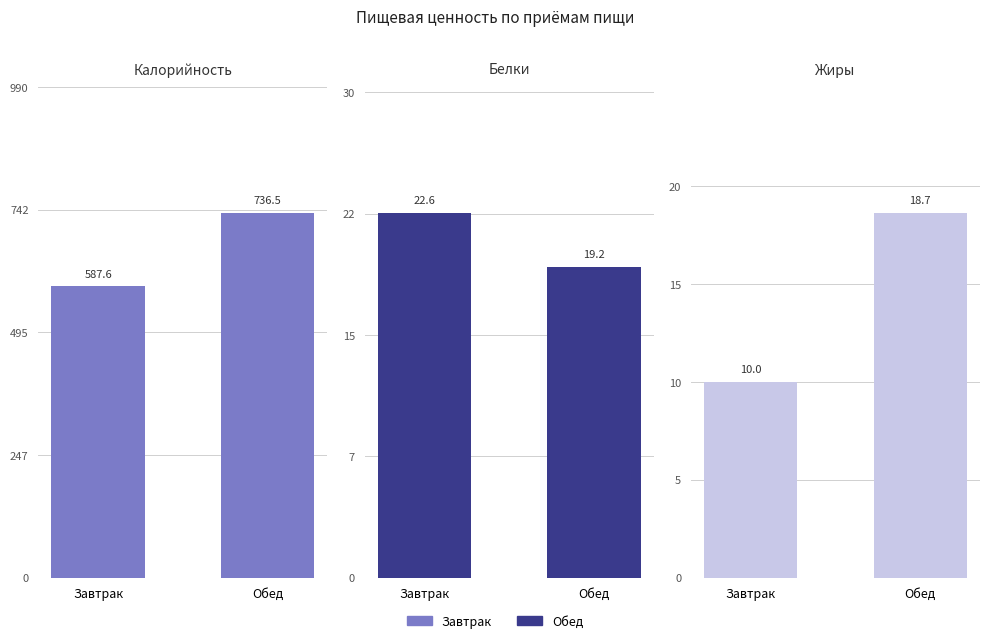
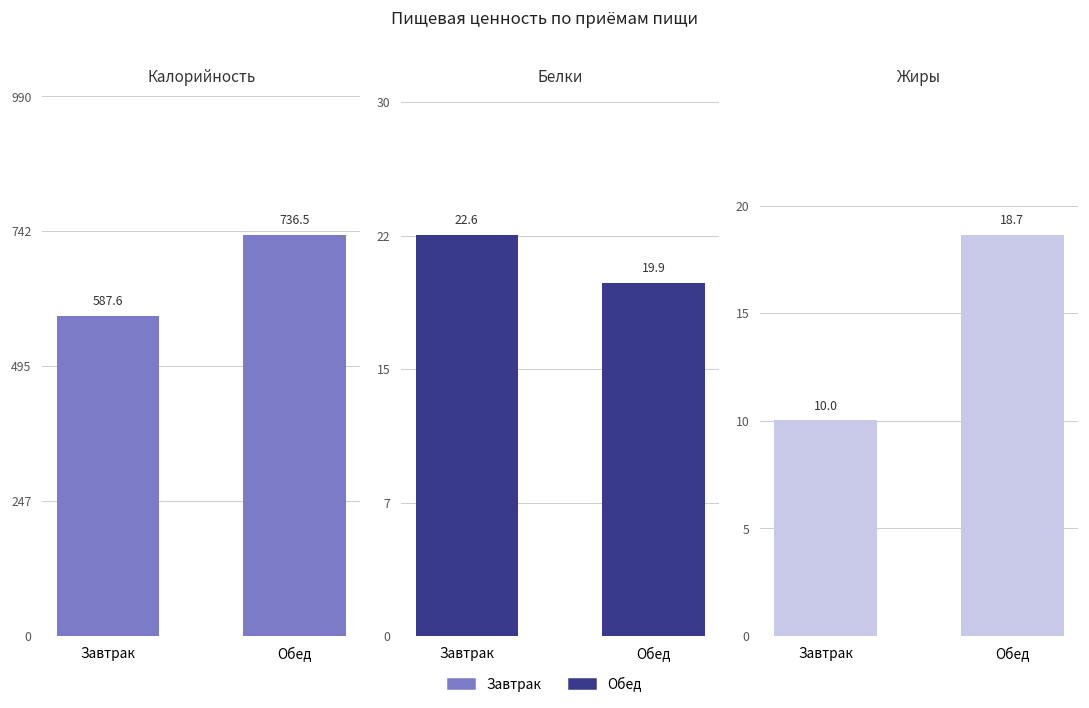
Белки, Обед: 19.2 -> 19.9
